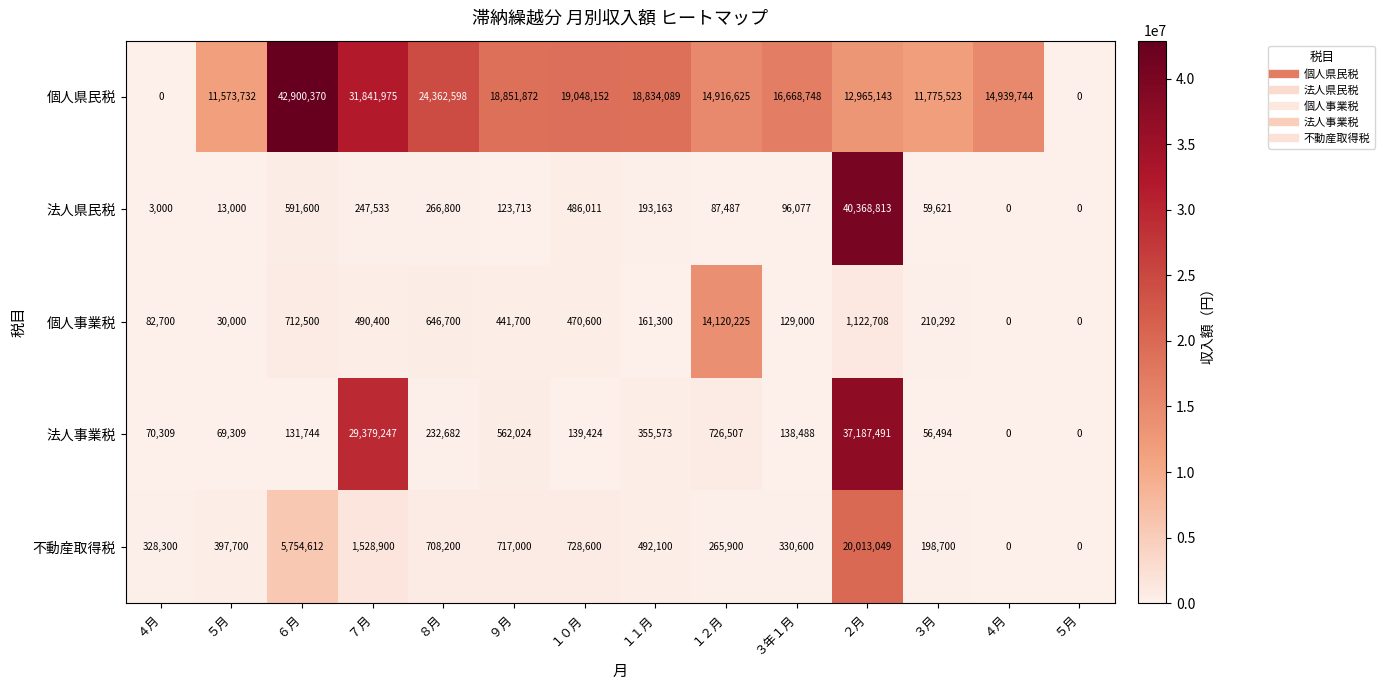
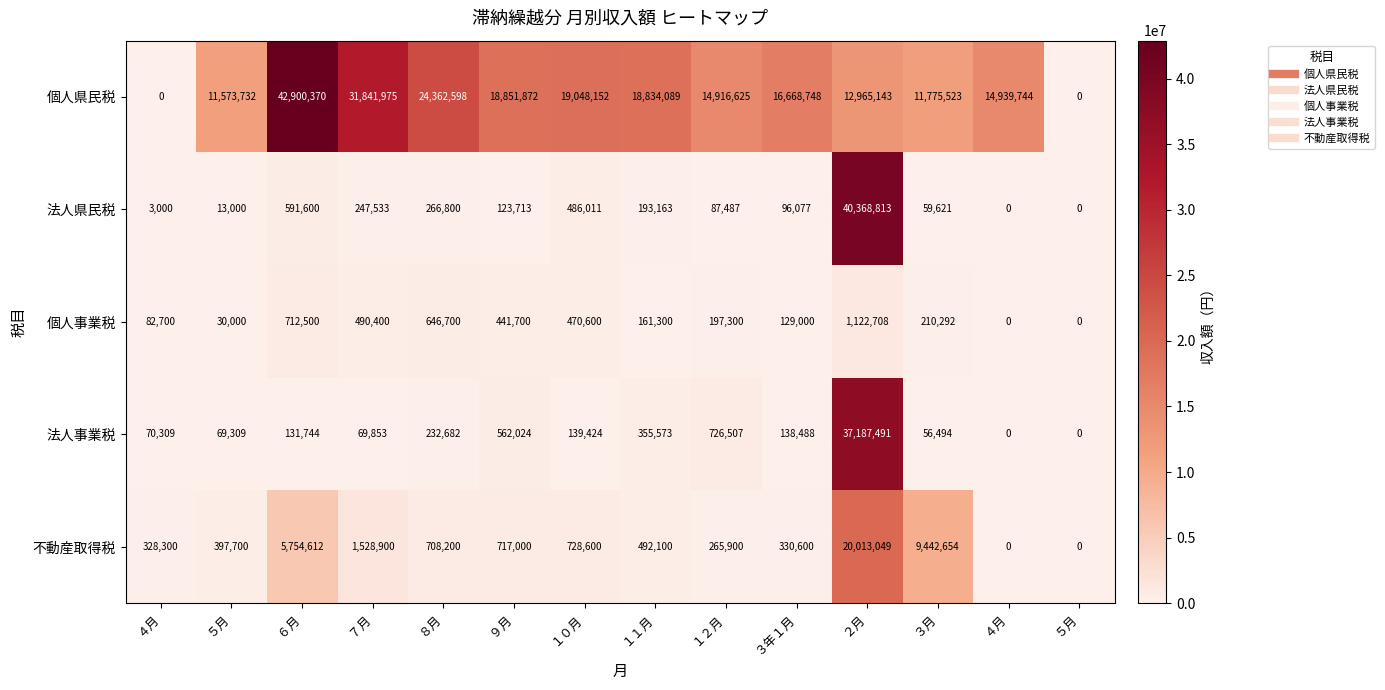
個人事業税, １２月: 14,120,225 -> 197,300
法人事業税, ７月: 29,379,247 -> 69,853
不動産取得税, ３月: 198,700 -> 9,442,654
